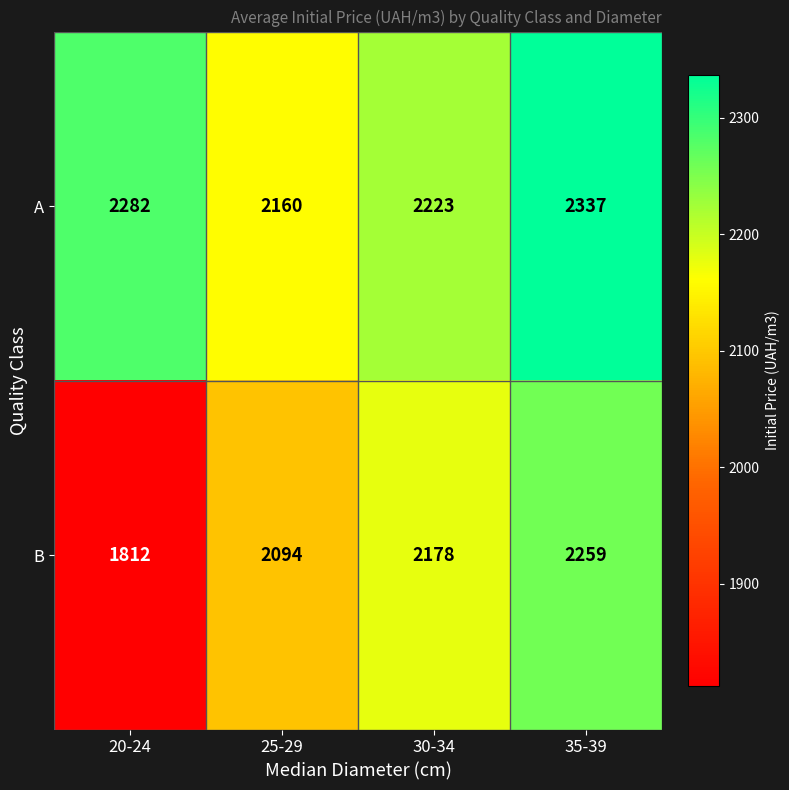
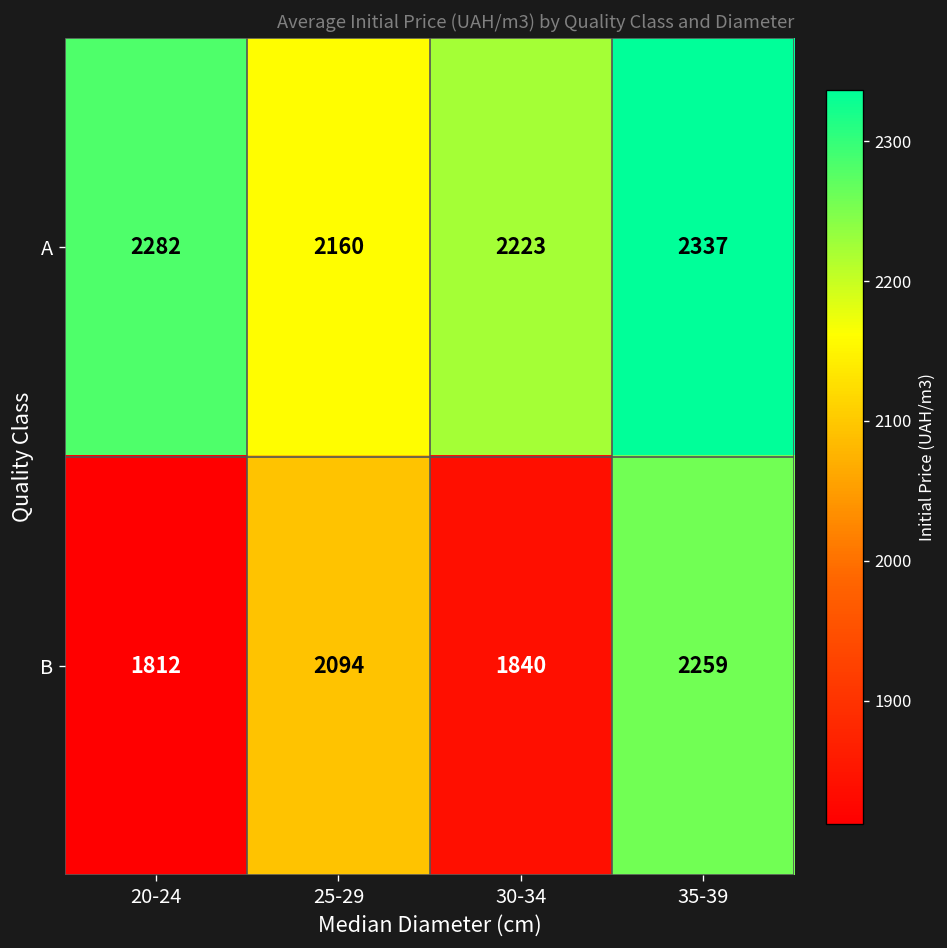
B, 30-34: 2178 -> 1840
